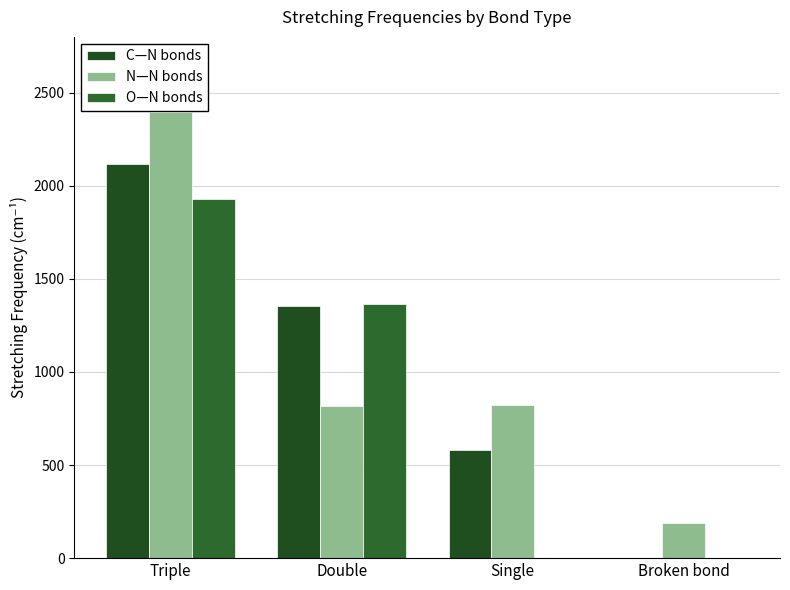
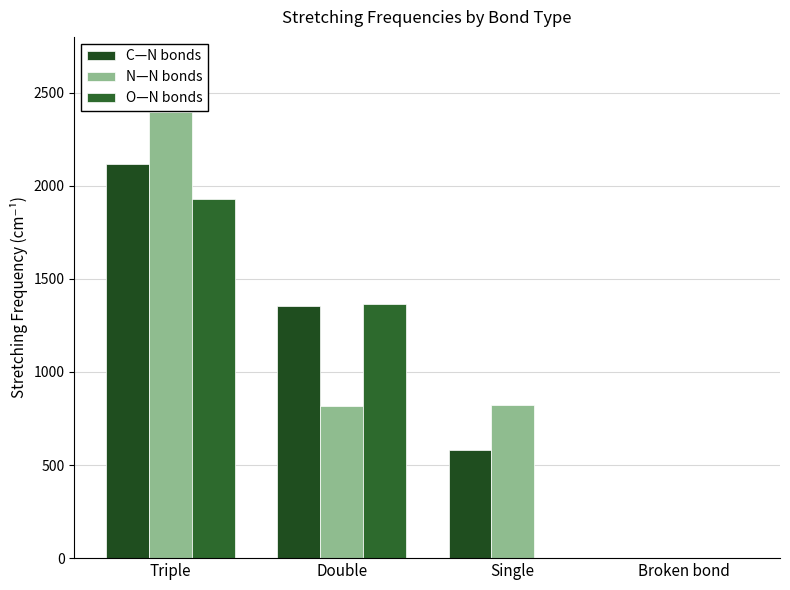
N—N bonds, Broken bond: 190 -> 0
